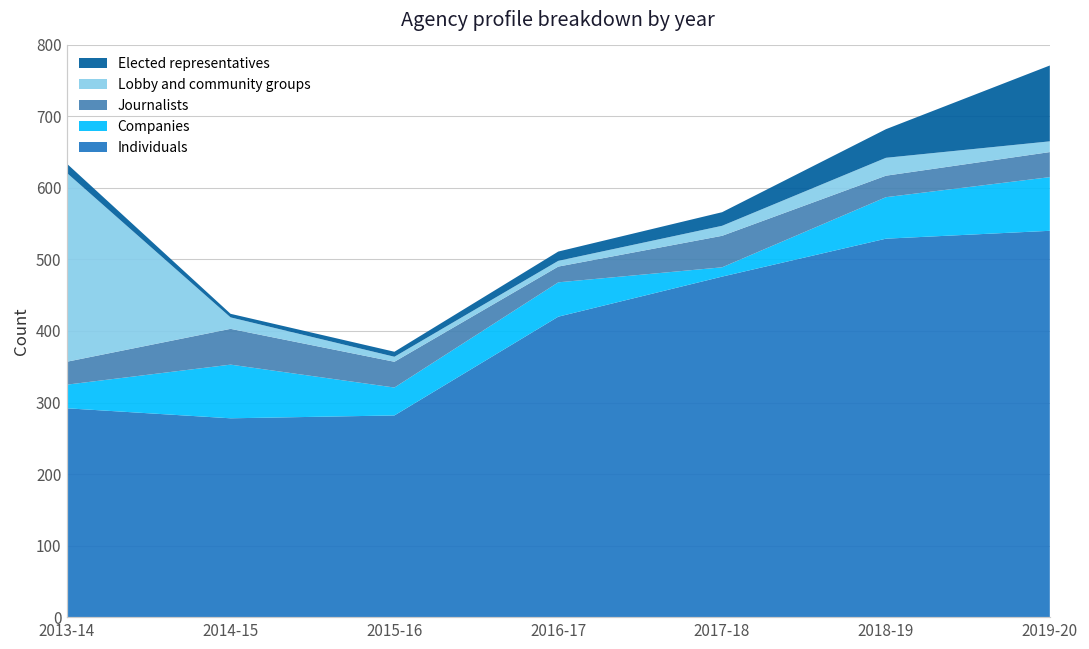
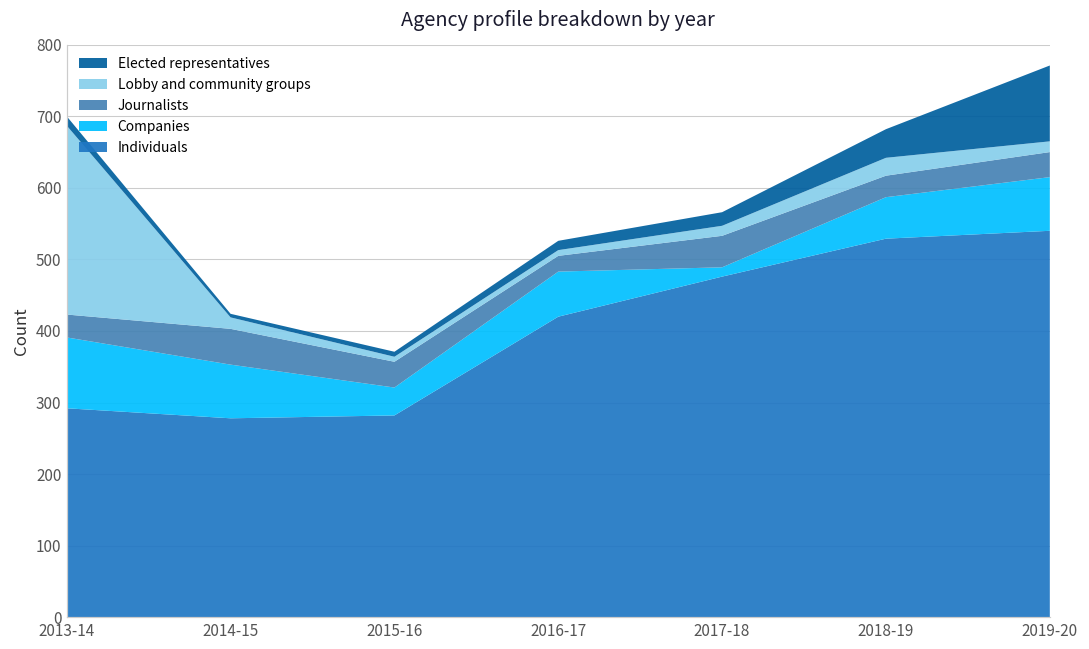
Companies, 2013-14: 30 -> 100
Companies, 2016-17: 50 -> 60
